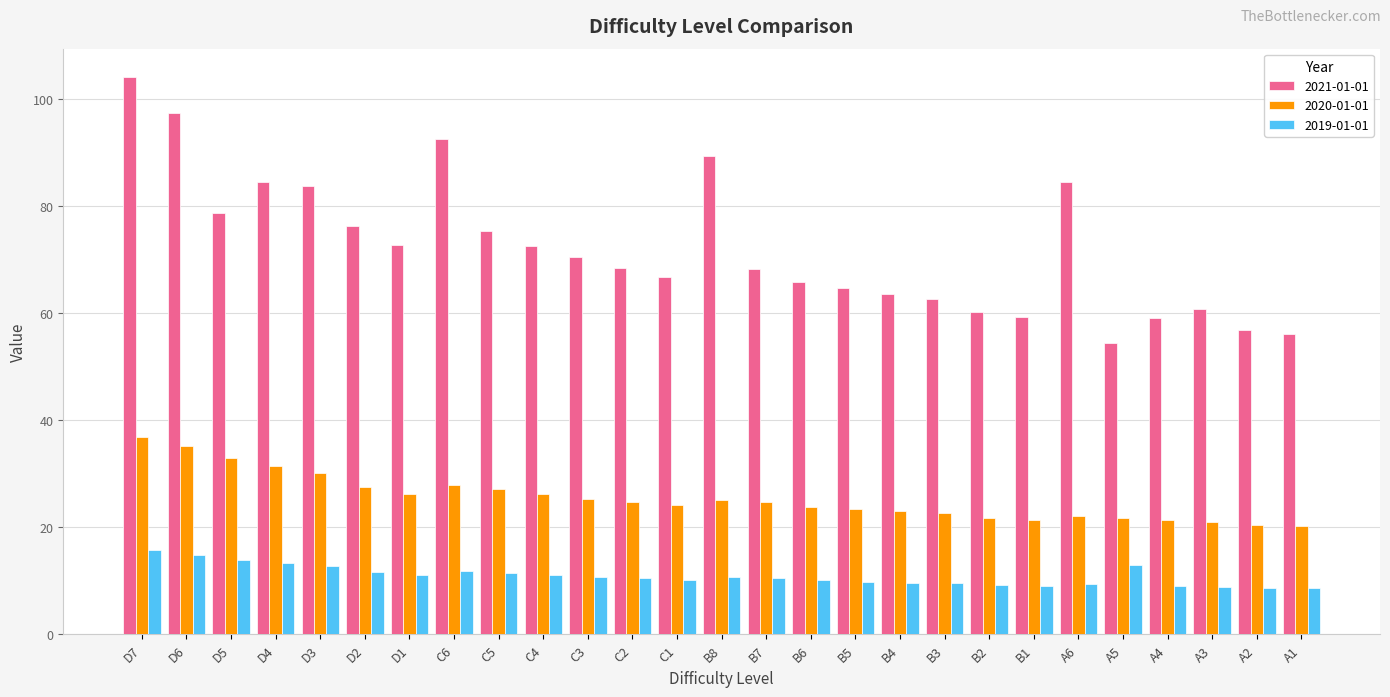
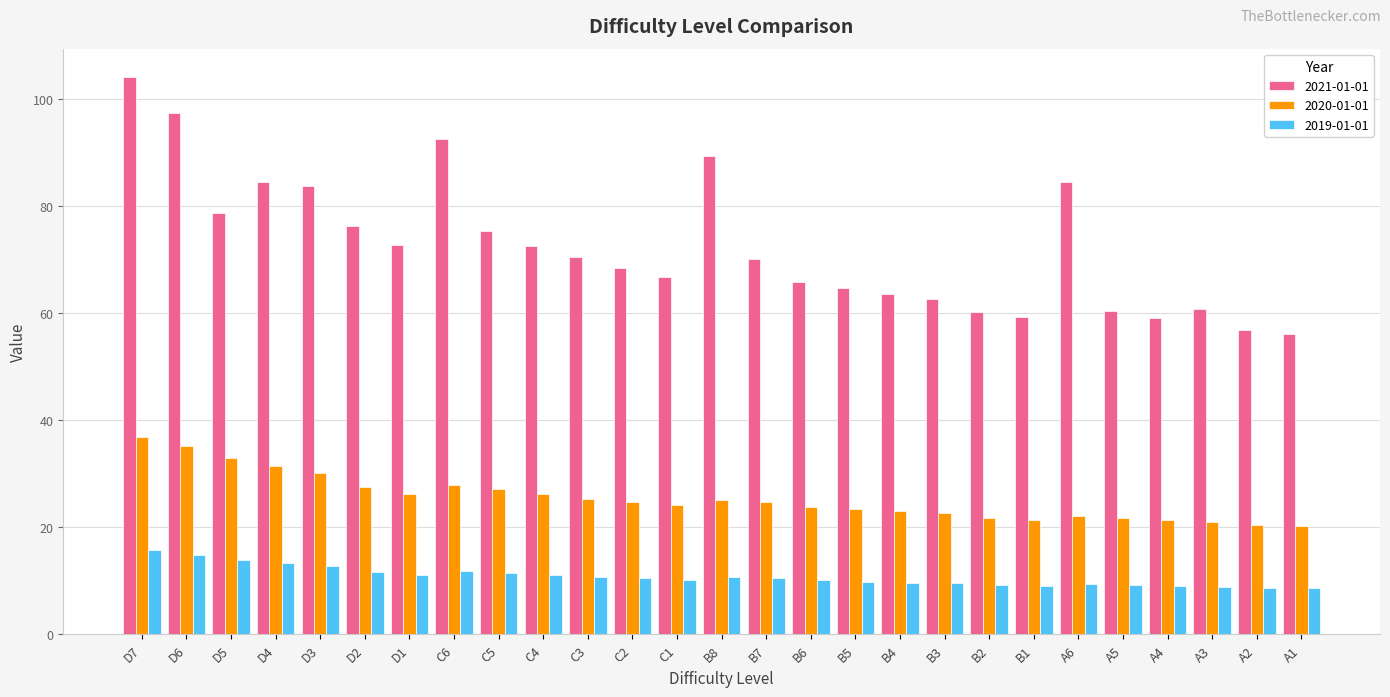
2021-01-01, B7: 68 -> 70
2021-01-01, A5: 55 -> 60
2019-01-01, A5: 13 -> 9
